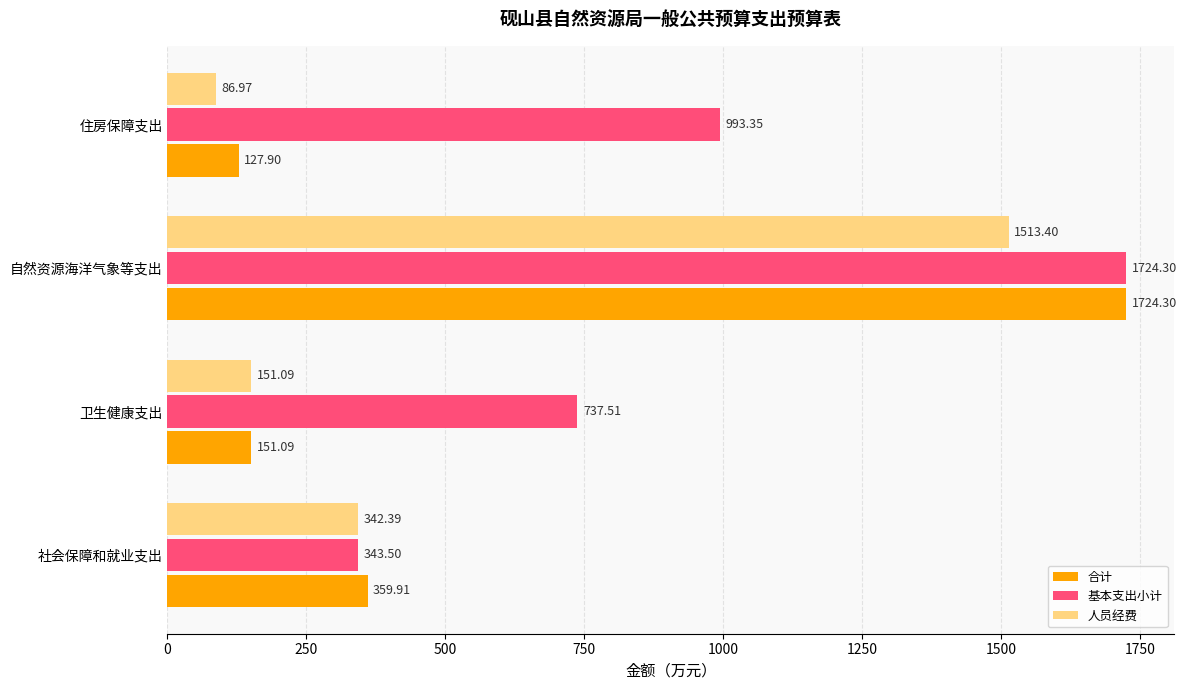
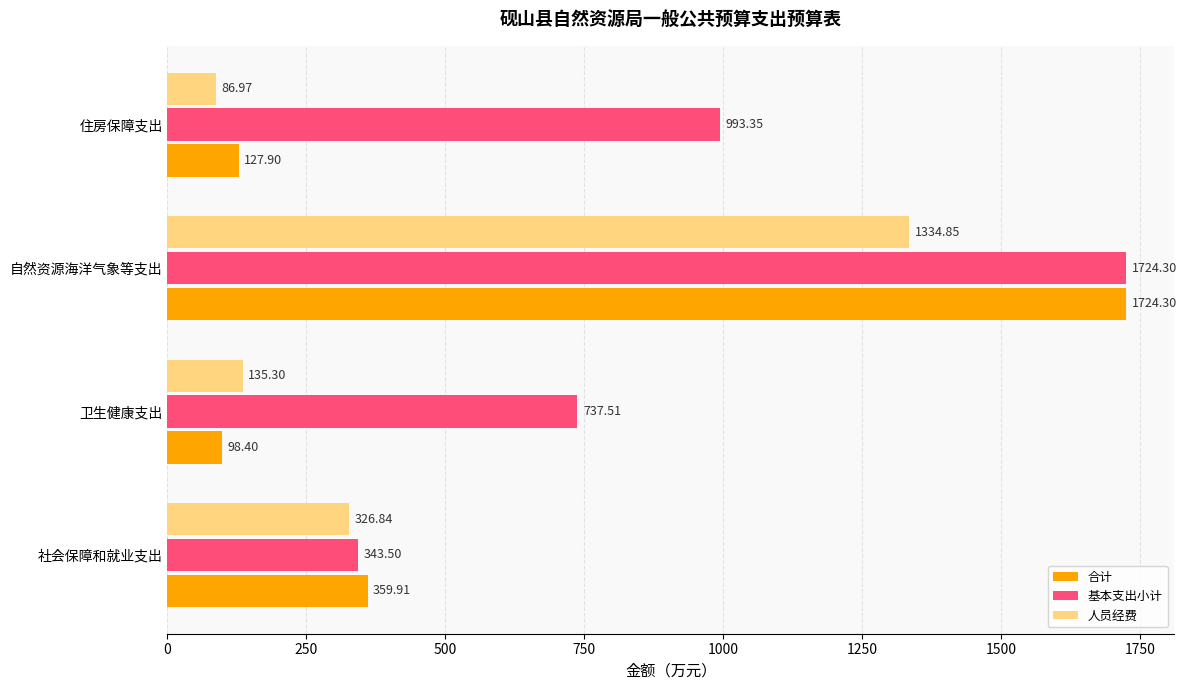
人员经费, 自然资源海洋气象等支出: 1513.40 -> 1334.85
人员经费, 卫生健康支出: 151.09 -> 135.30
合计, 卫生健康支出: 151.09 -> 98.40
人员经费, 社会保障和就业支出: 342.39 -> 326.84
